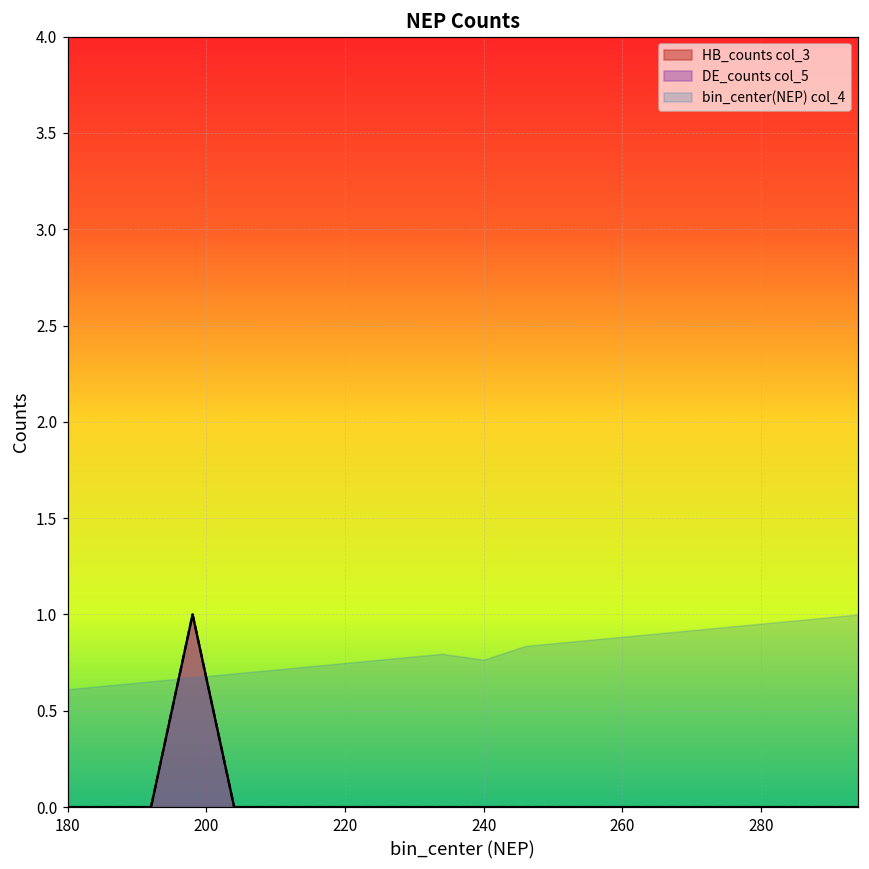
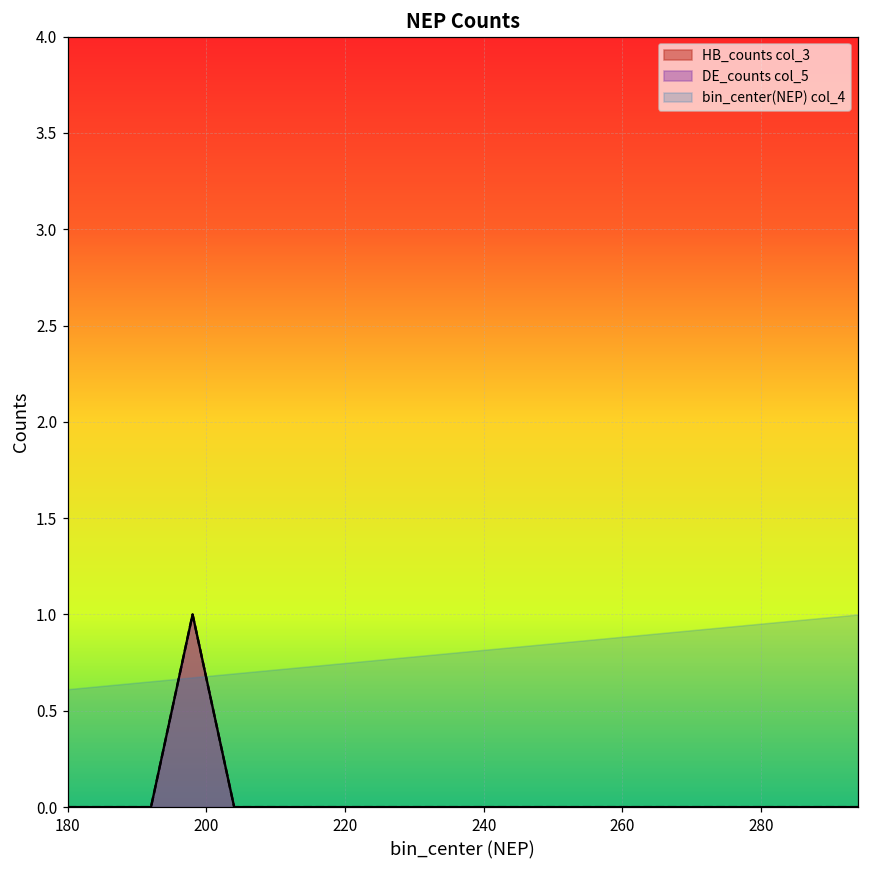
bin_center(NEP) col_4, 240: 0.77 -> 0.82
